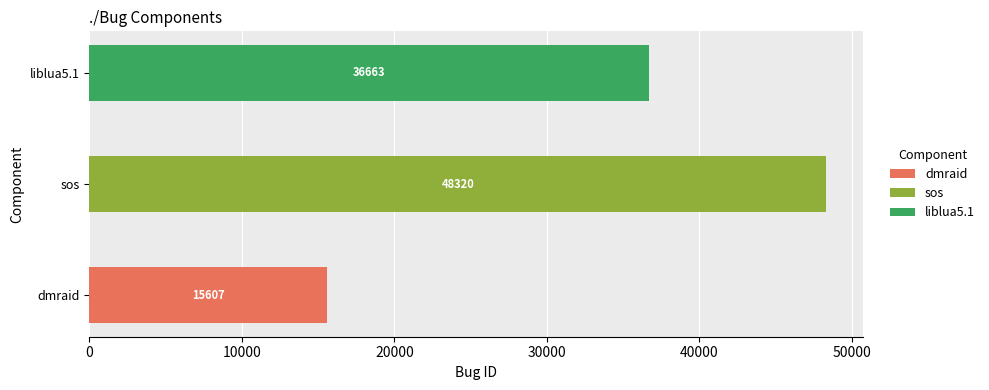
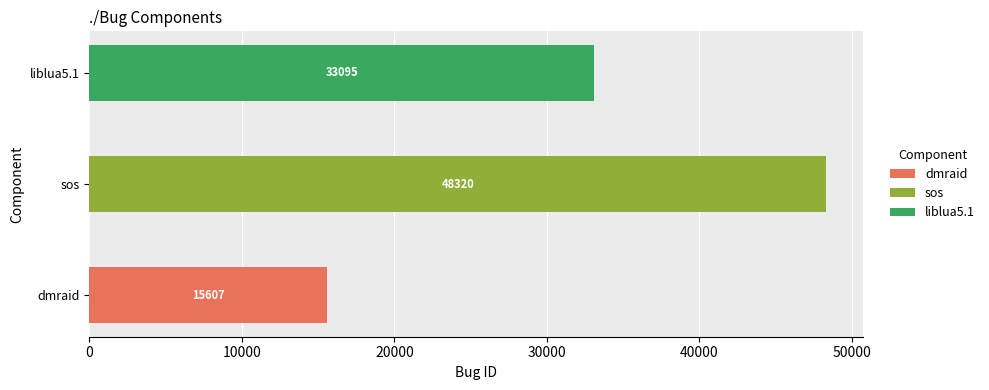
liblua5.1: 36663 -> 33095
